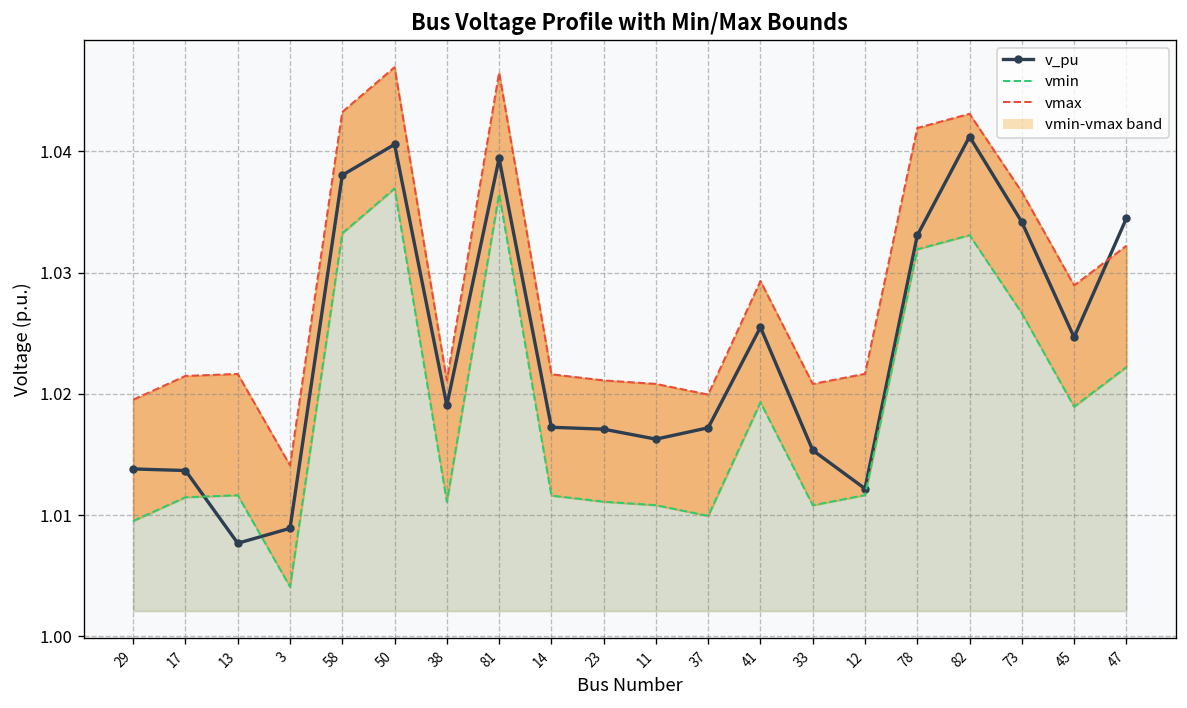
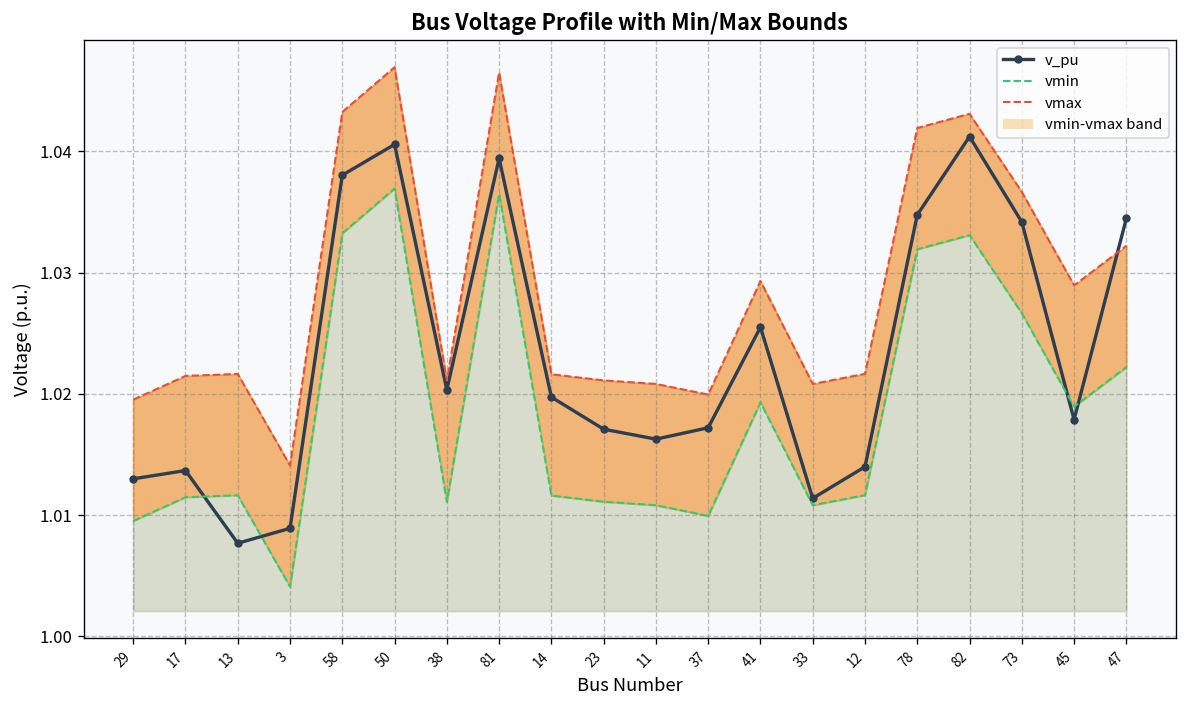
v_pu, 29: 1.0138 -> 1.0130
v_pu, 38: 1.0190 -> 1.0203
v_pu, 14: 1.0172 -> 1.0197
v_pu, 33: 1.0153 -> 1.0114
v_pu, 12: 1.0122 -> 1.0140
v_pu, 78: 1.0331 -> 1.0348
v_pu, 45: 1.0247 -> 1.0179
